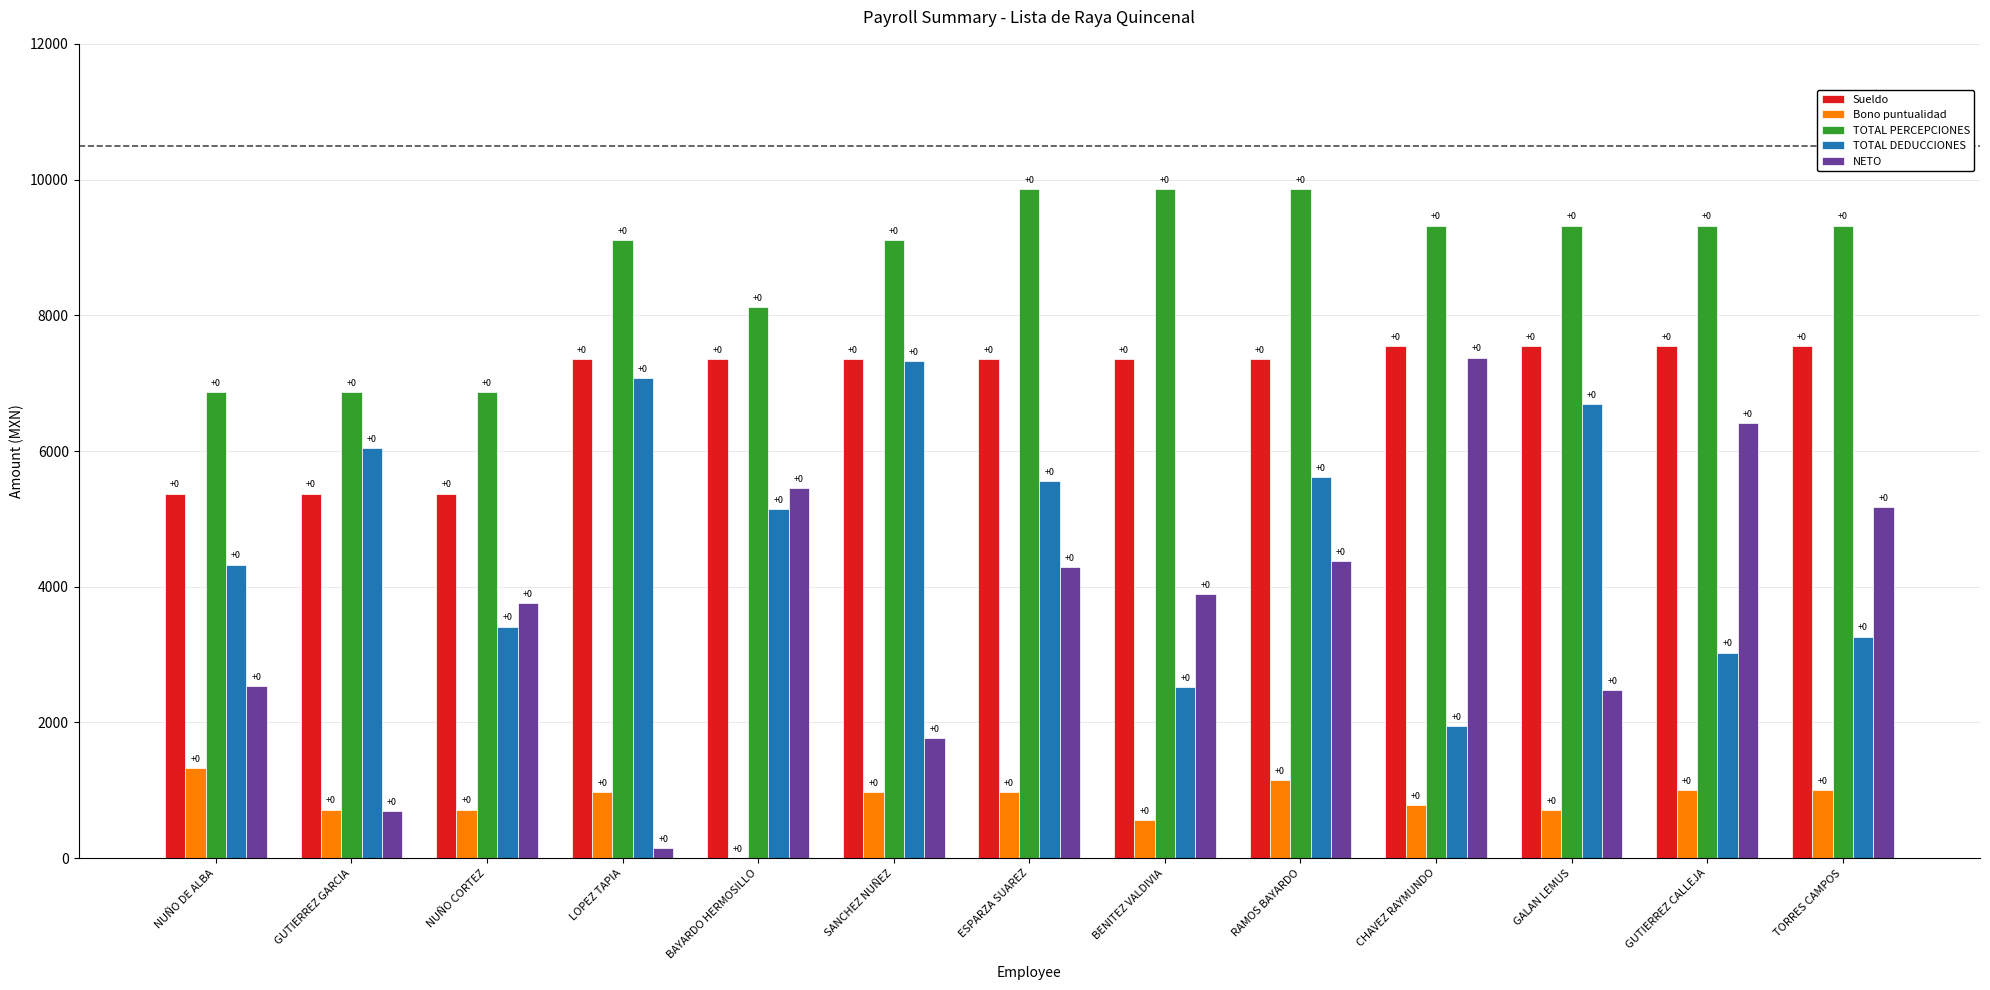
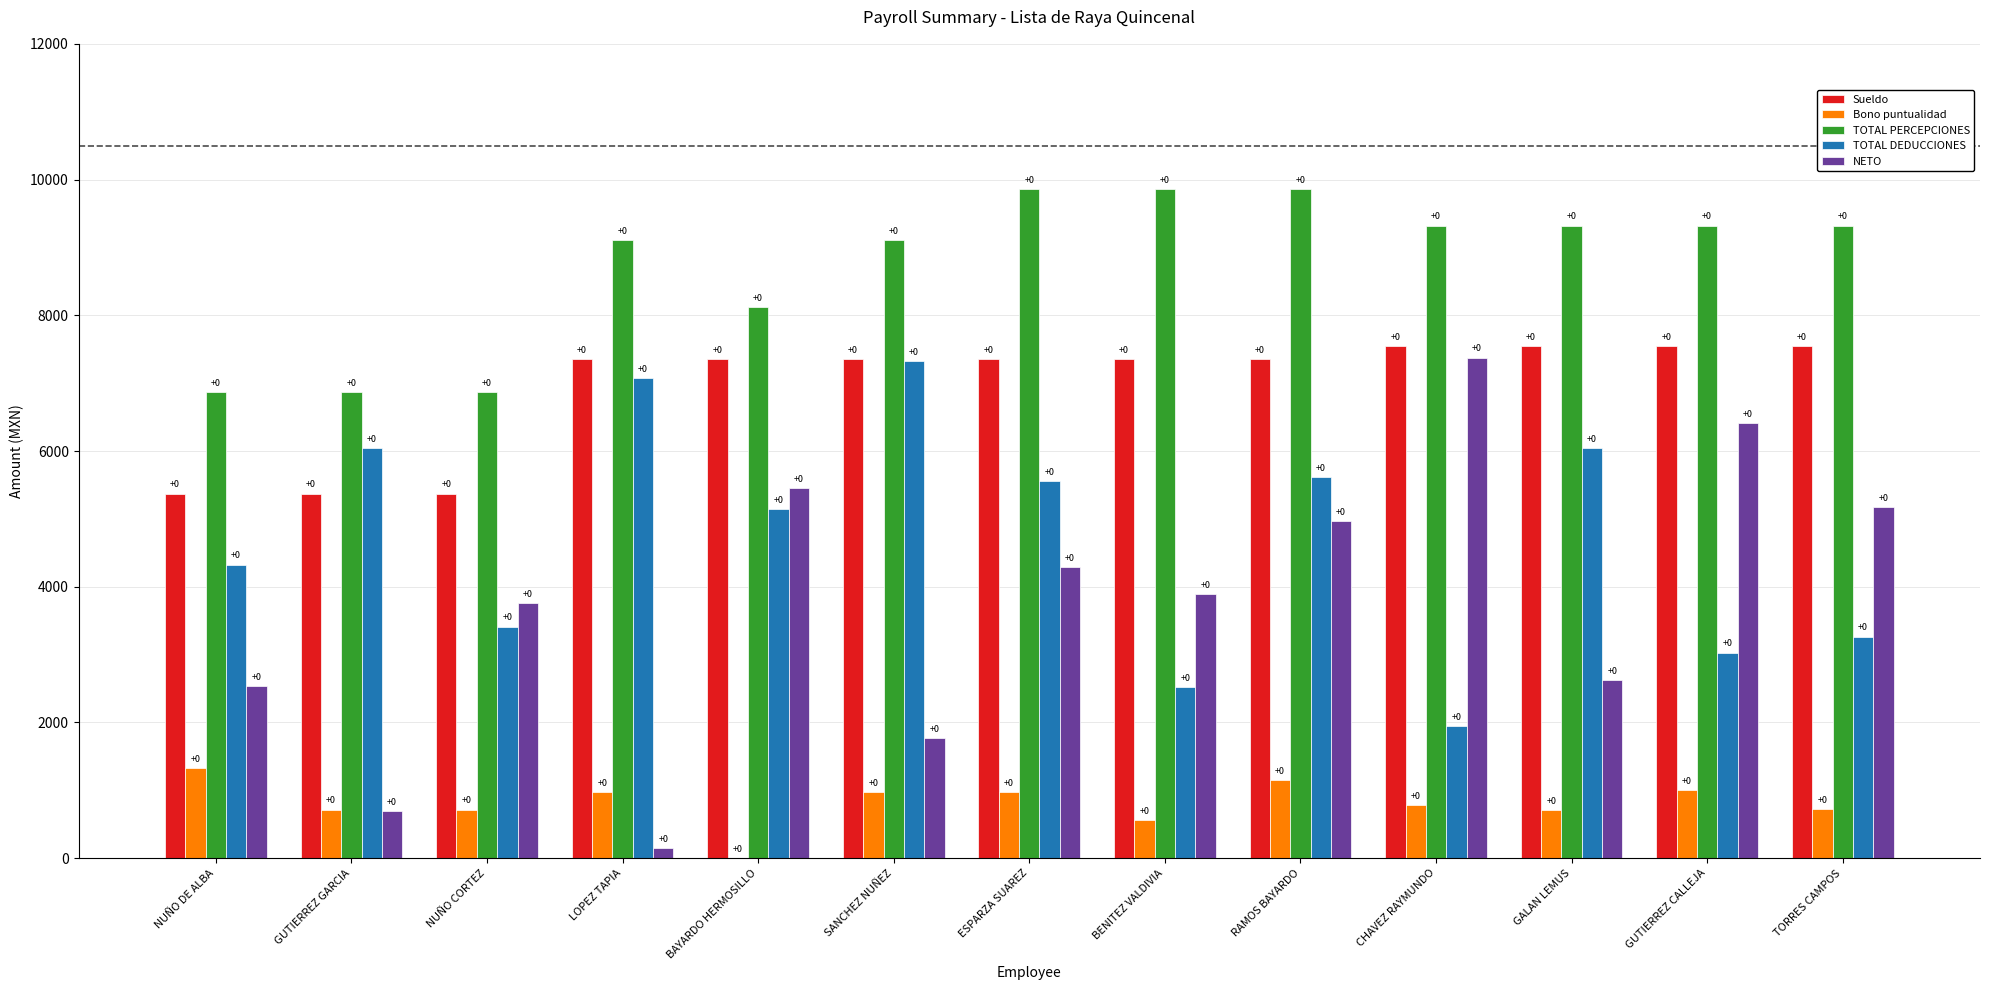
NETO, RAMOS BAYARDO: 4400 -> 5000
TOTAL DEDUCCIONES, GALAN LEMUS: 6700 -> 6000
NETO, GALAN LEMUS: 2500 -> 2600
Bono puntualidad, TORRES CAMPOS: 1000 -> 700
